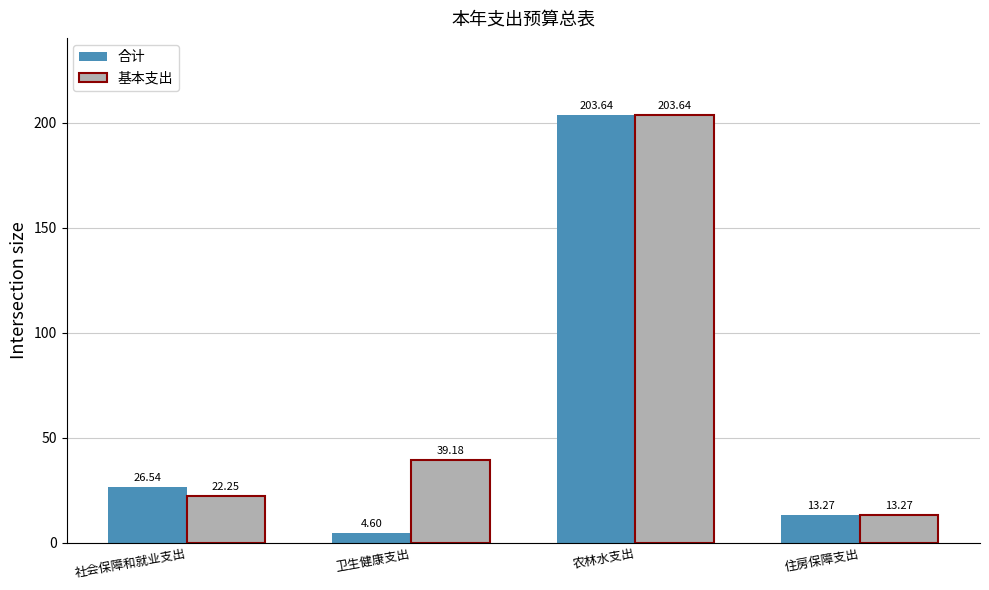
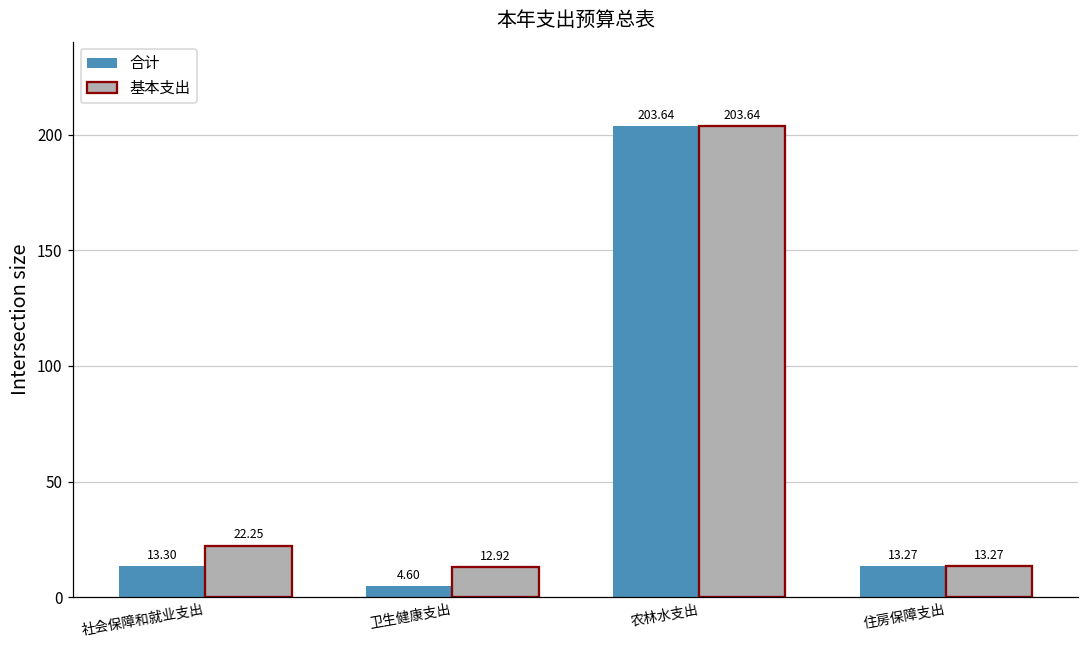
合计, 社会保障和就业支出: 26.54 -> 13.30
基本支出, 卫生健康支出: 39.18 -> 12.92
